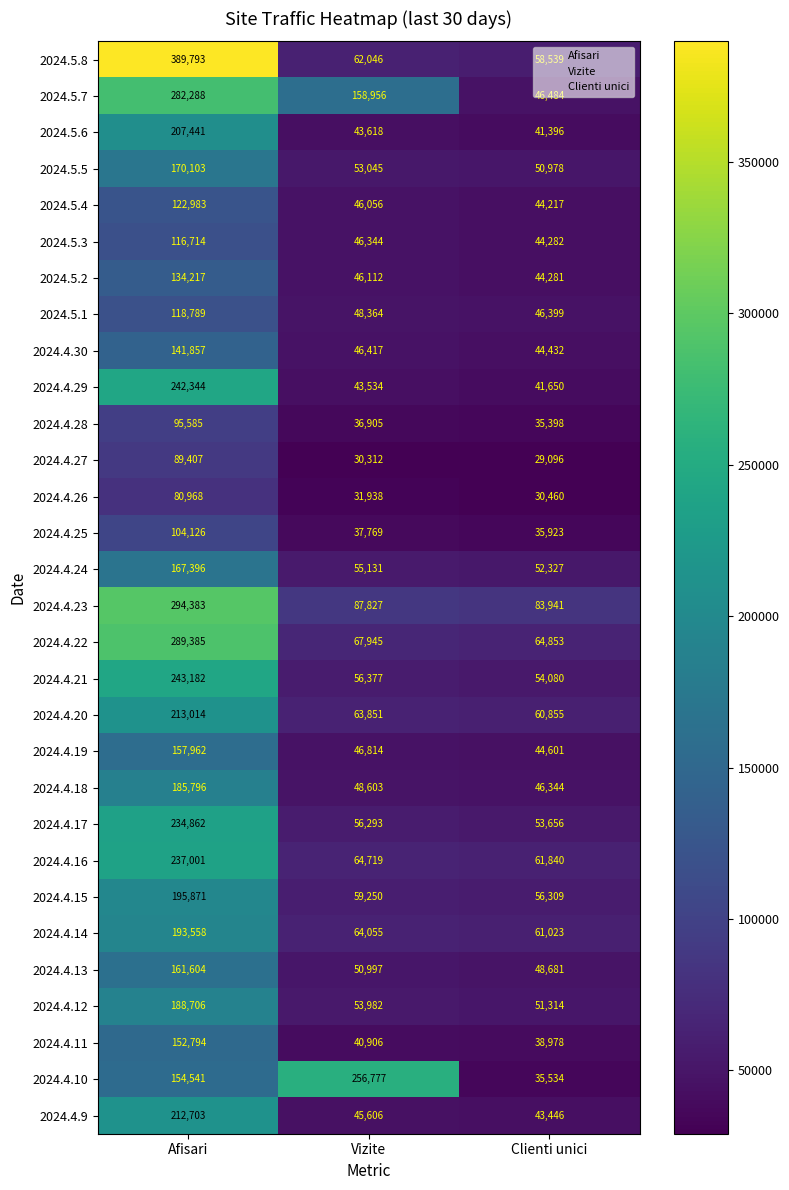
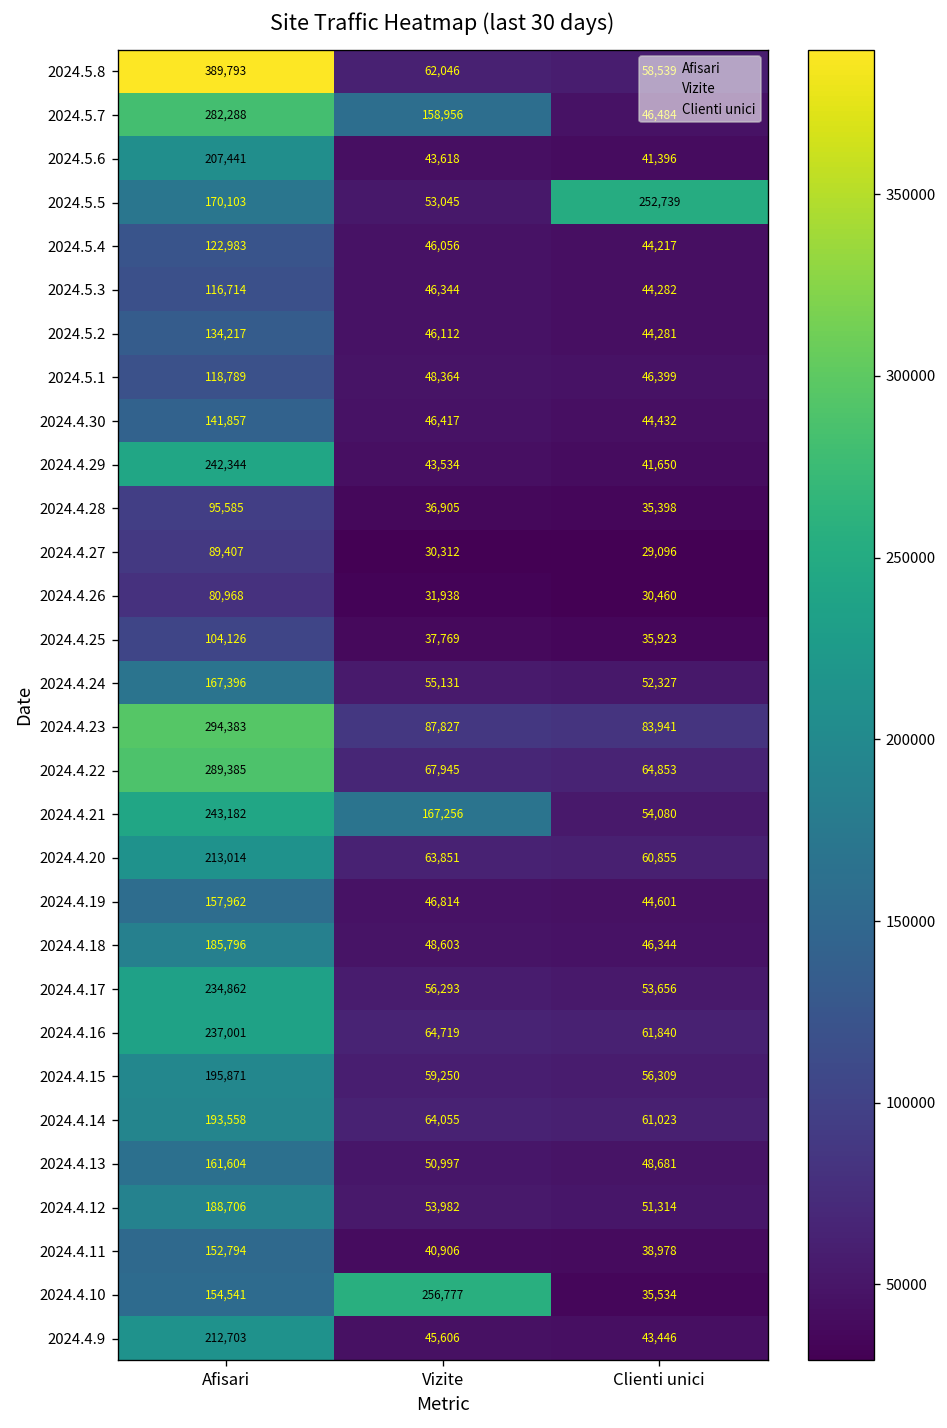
2024.5.5, Clienti unici: 50,978 -> 252,739
2024.4.21, Vizite: 56,377 -> 167,256
